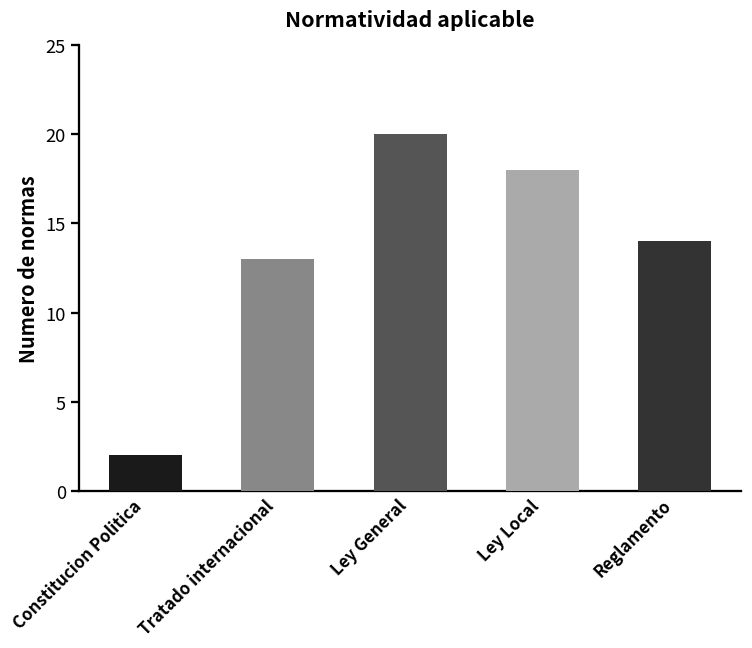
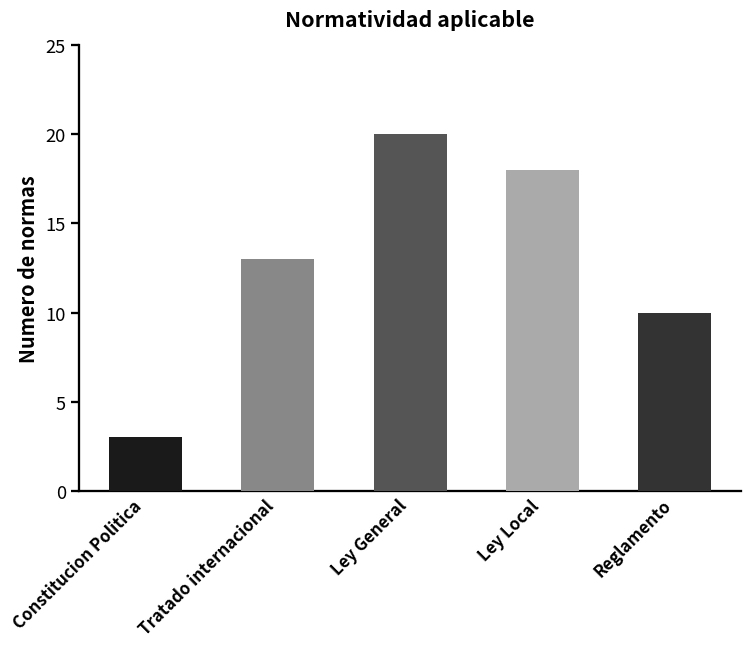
Constitucion Politica: 2 -> 3
Reglamento: 14 -> 10
